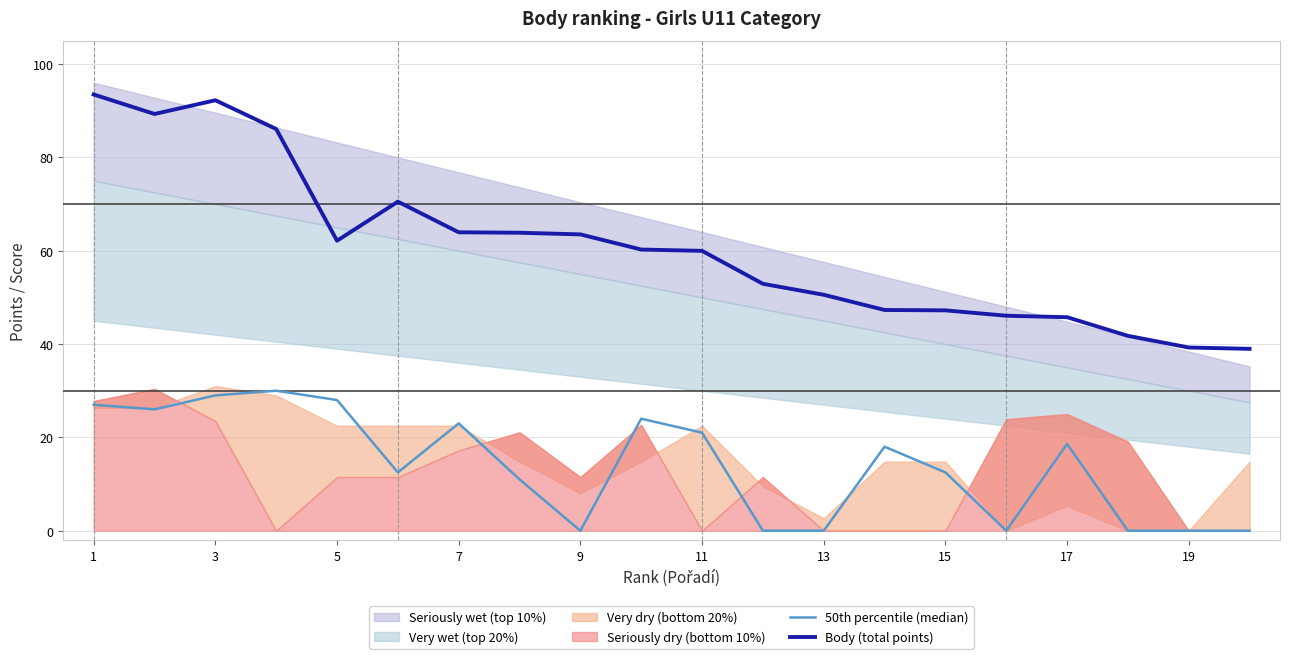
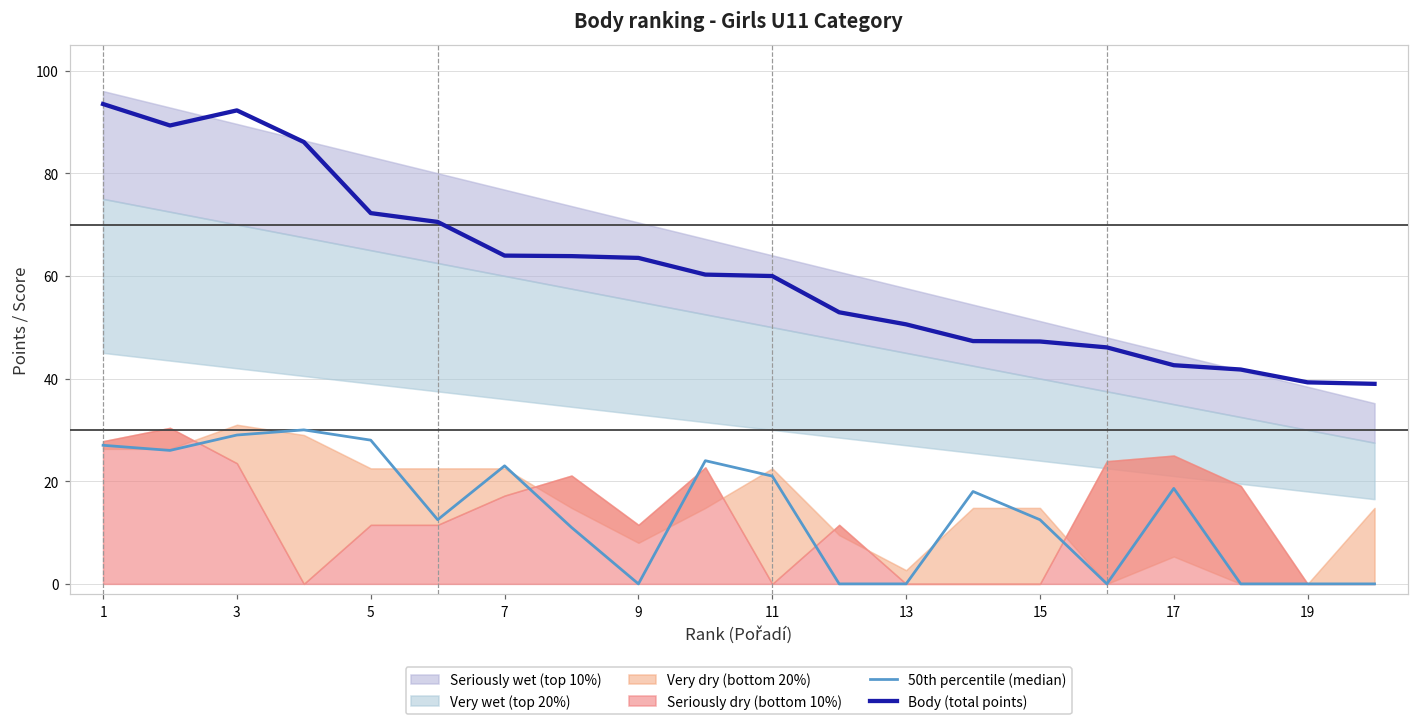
Body (total points), 5: 62 -> 72
Body (total points), 17: 46 -> 43
